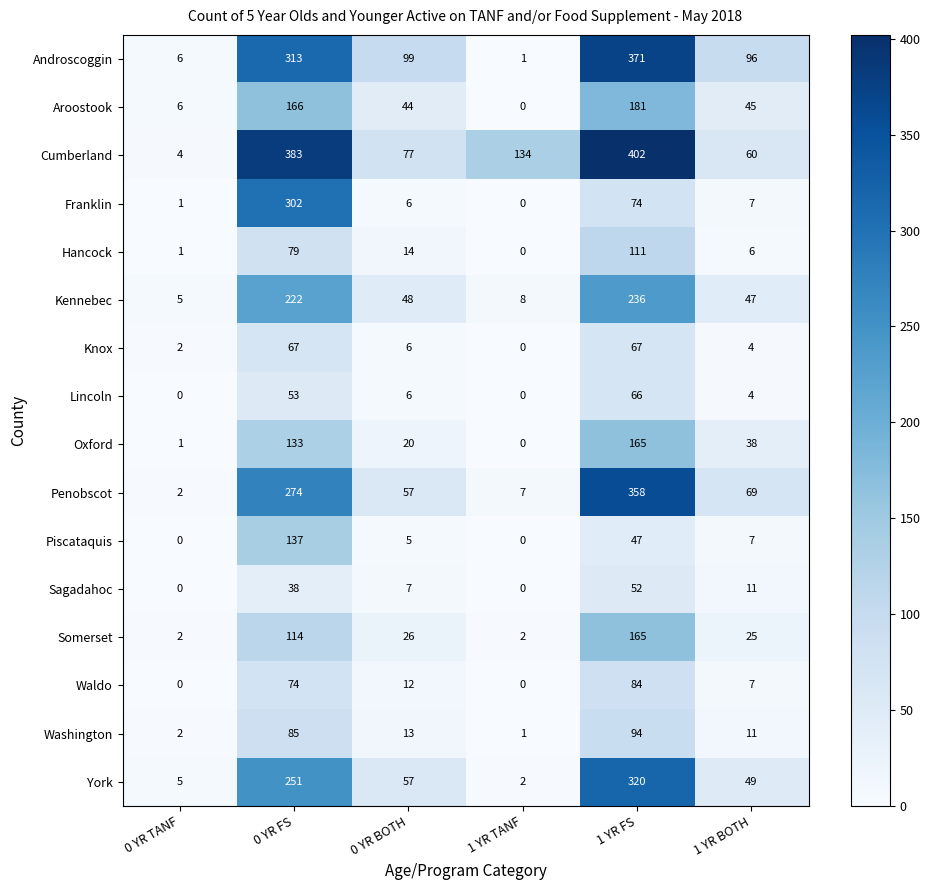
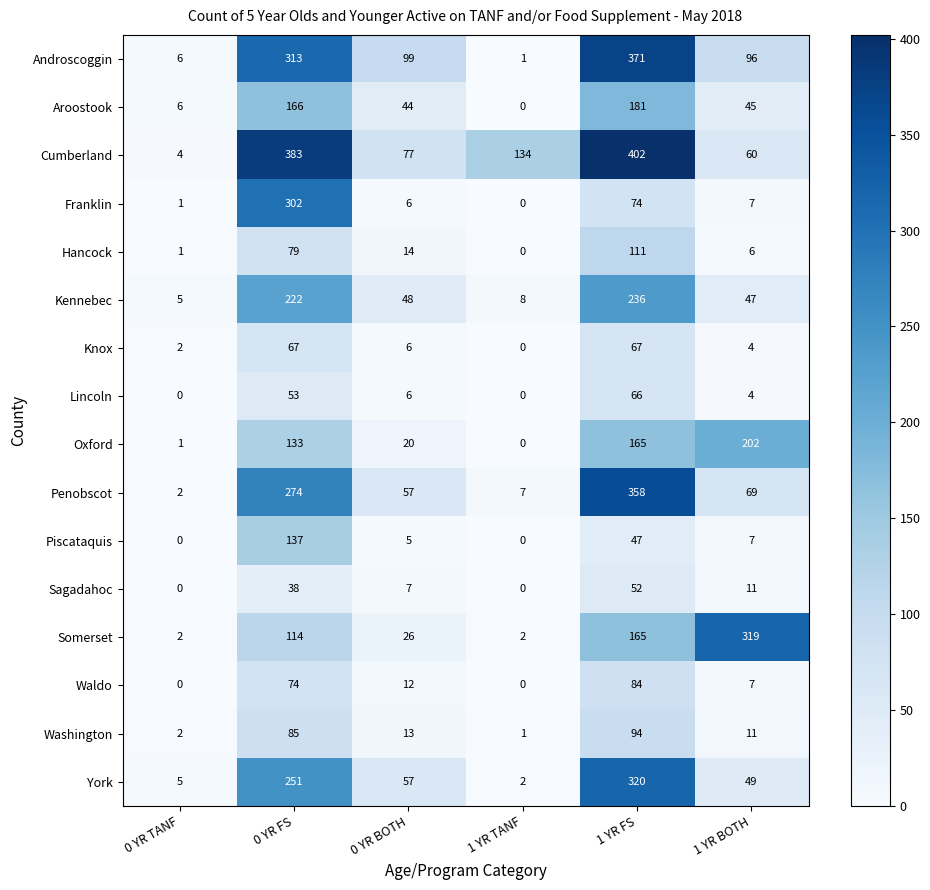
Oxford, 1 YR BOTH: 38 -> 202
Somerset, 1 YR BOTH: 25 -> 319
